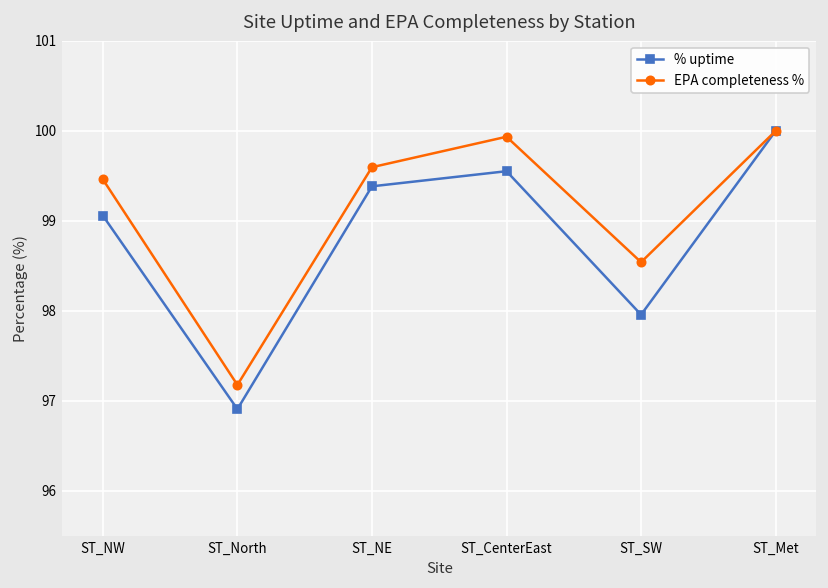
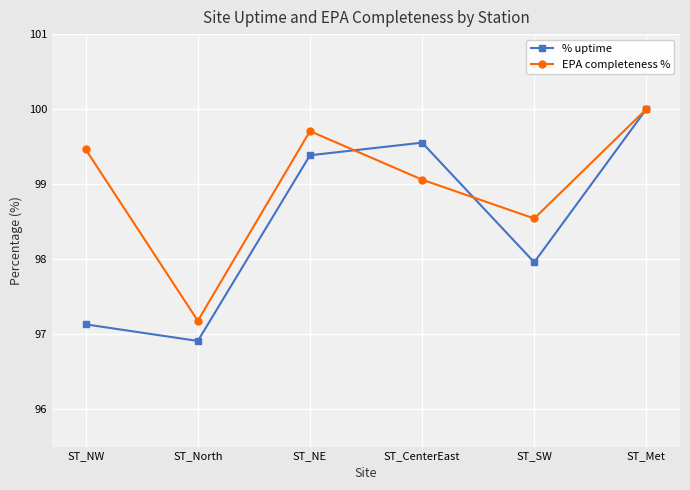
% uptime, ST_NW: 99.1 -> 97.1
EPA completeness %, ST_NE: 99.6 -> 99.7
EPA completeness %, ST_CenterEast: 99.9 -> 99.1
